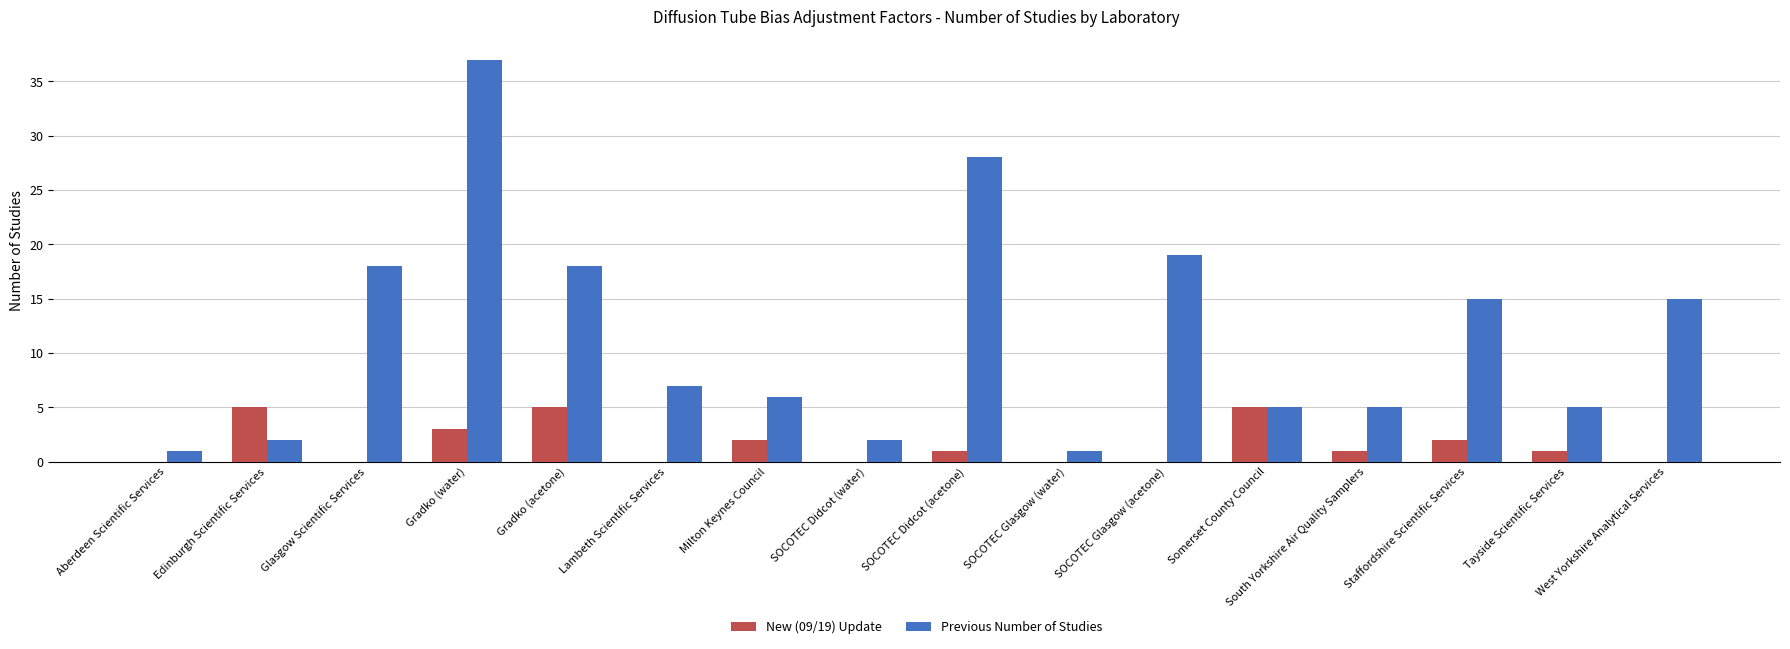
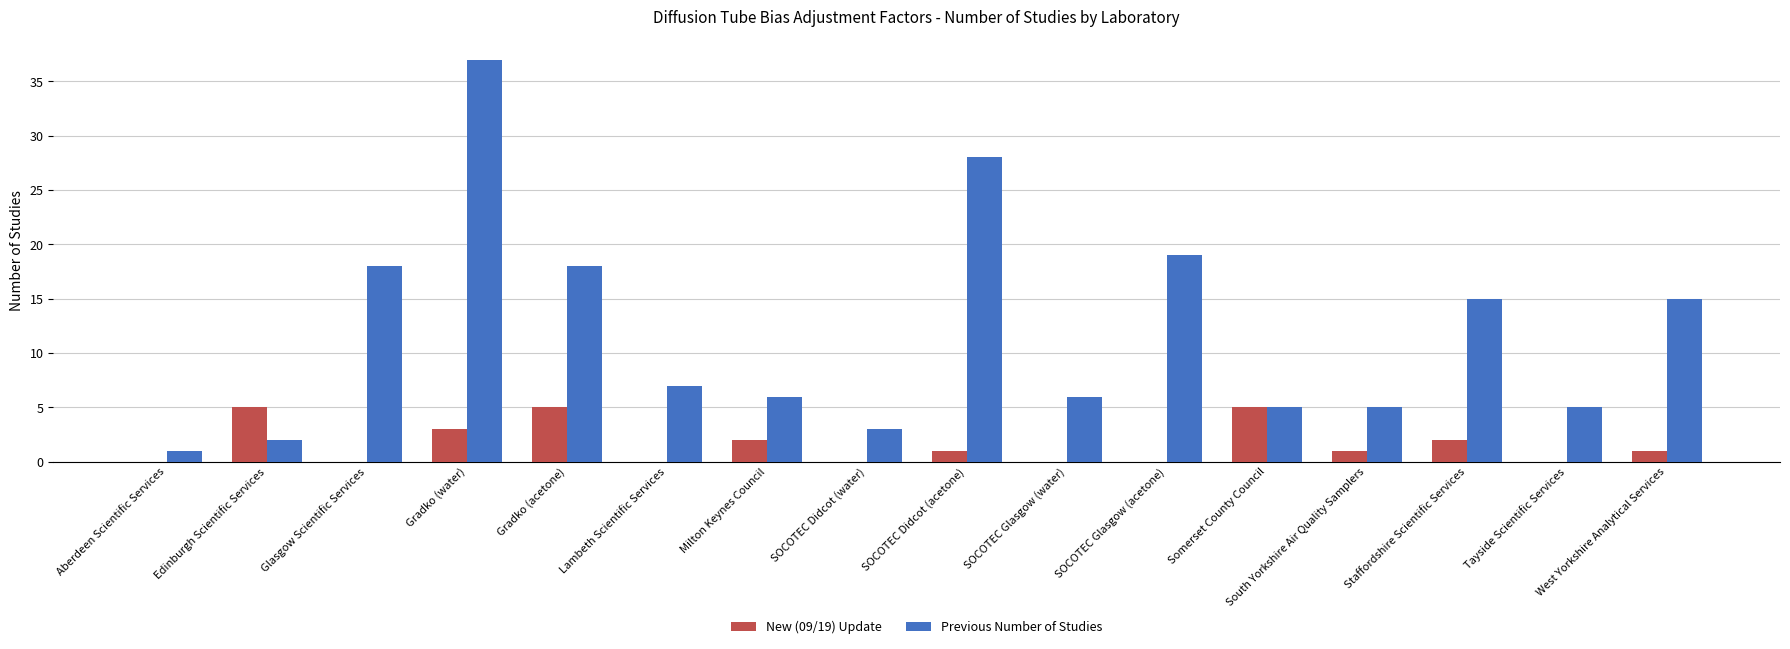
Previous Number of Studies, SOCOTEC Didcot (water): 2 -> 3
Previous Number of Studies, SOCOTEC Glasgow (water): 1 -> 6
New (09/19) Update, Tayside Scientific Services: 1 -> 0
New (09/19) Update, West Yorkshire Analytical Services: 0 -> 1
